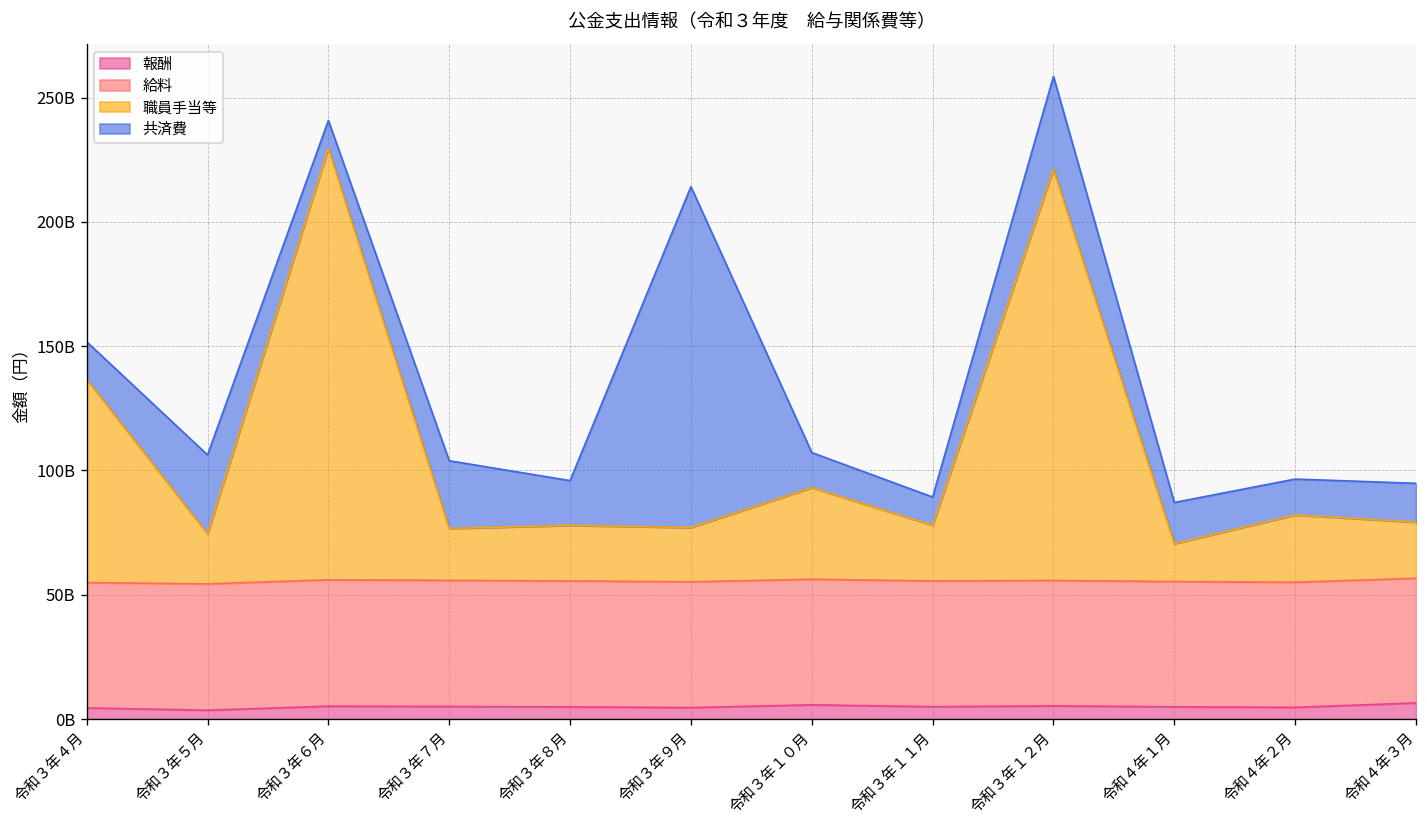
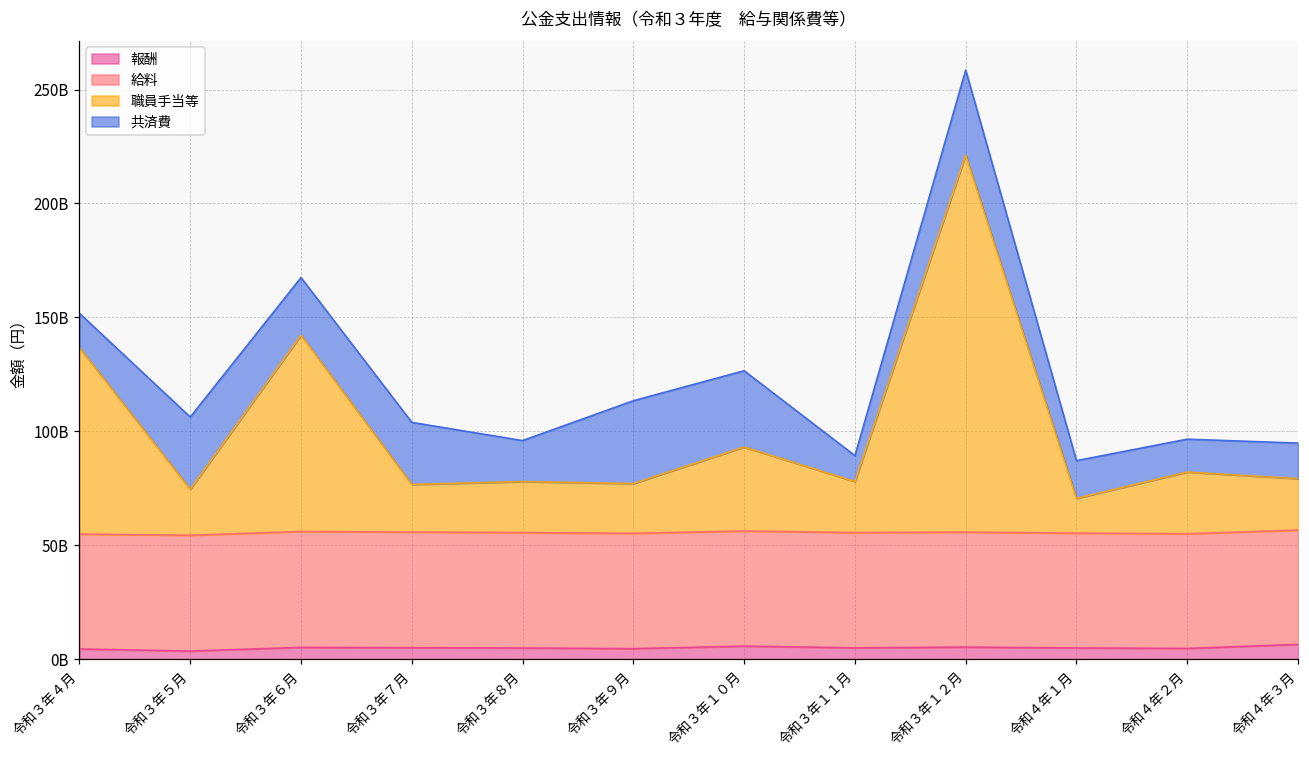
職員手当等, 令和３年６月: 174000000000 -> 86000000000
共済費, 令和３年６月: 11000000000 -> 25000000000
共済費, 令和３年９月: 137000000000 -> 36000000000
共済費, 令和３年１０月: 14000000000 -> 33000000000
